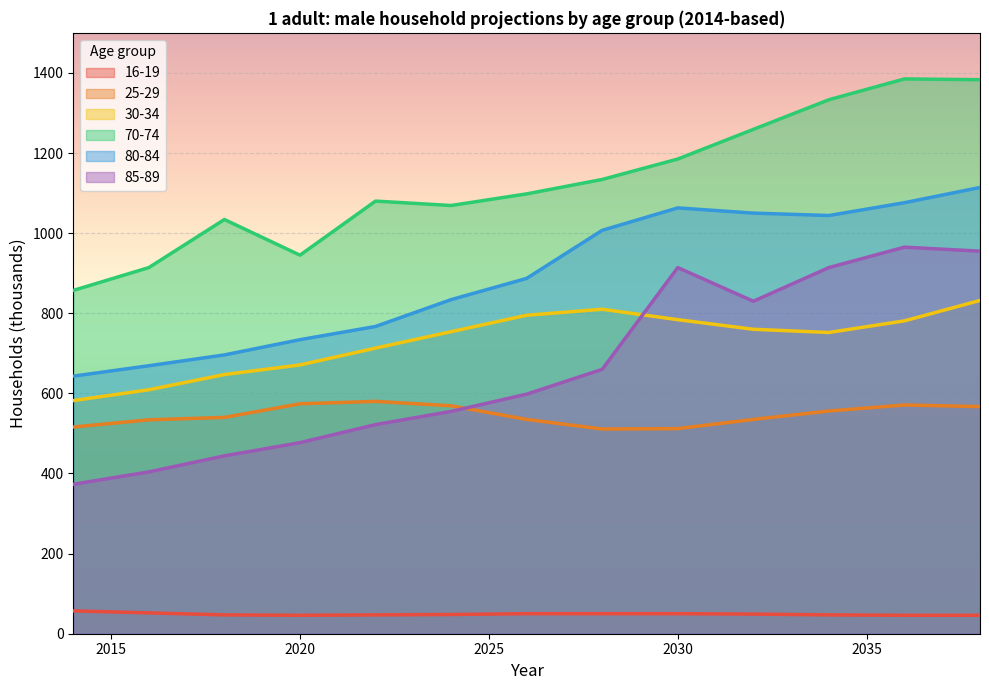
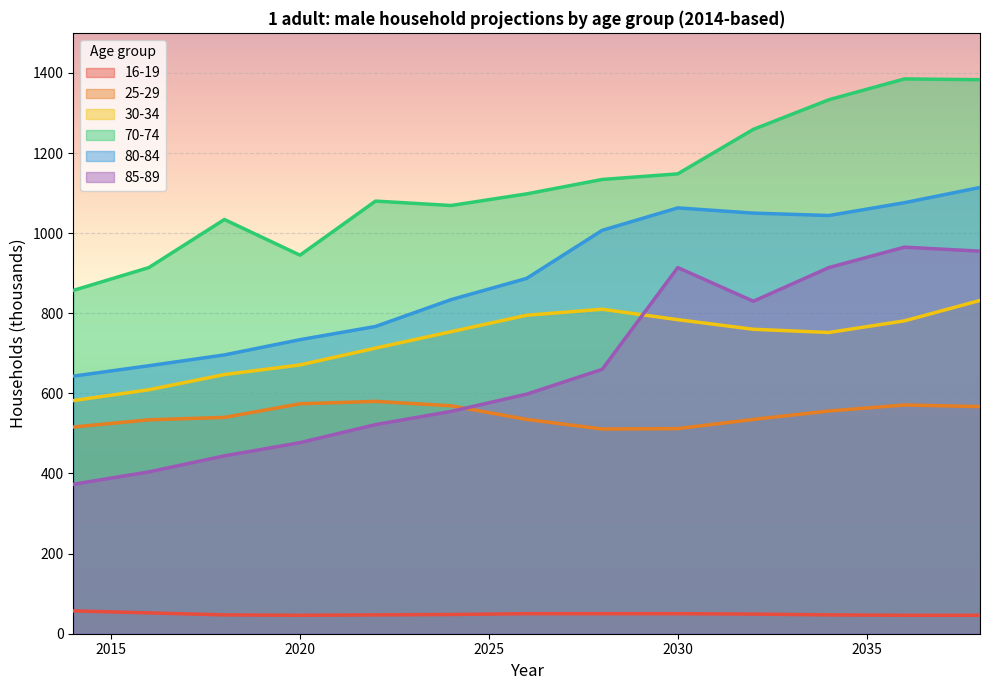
70-74, 2030: 1190 -> 1150
